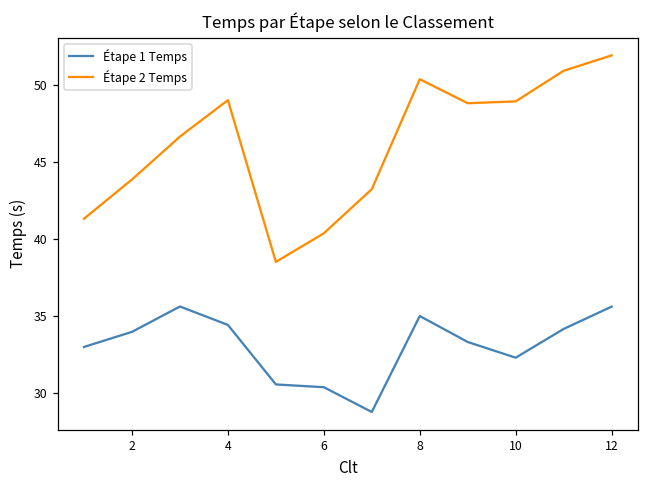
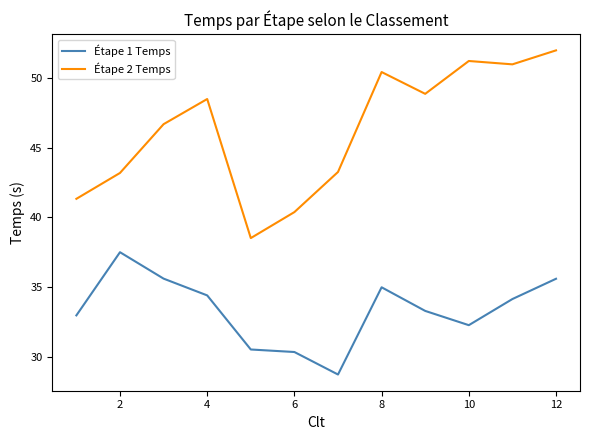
Étape 1 Temps, 2: 34.0 -> 37.5
Étape 2 Temps, 2: 43.9 -> 43.2
Étape 2 Temps, 4: 49.0 -> 48.5
Étape 2 Temps, 10: 49.0 -> 51.2
